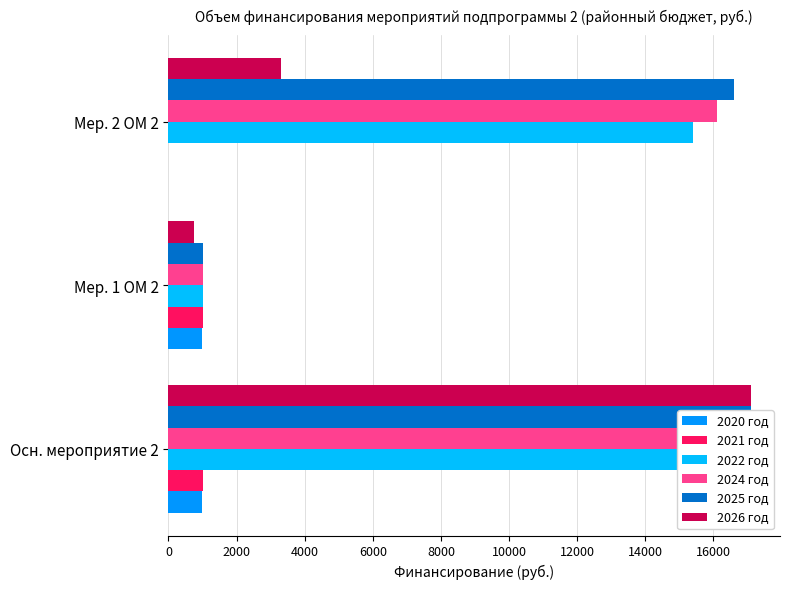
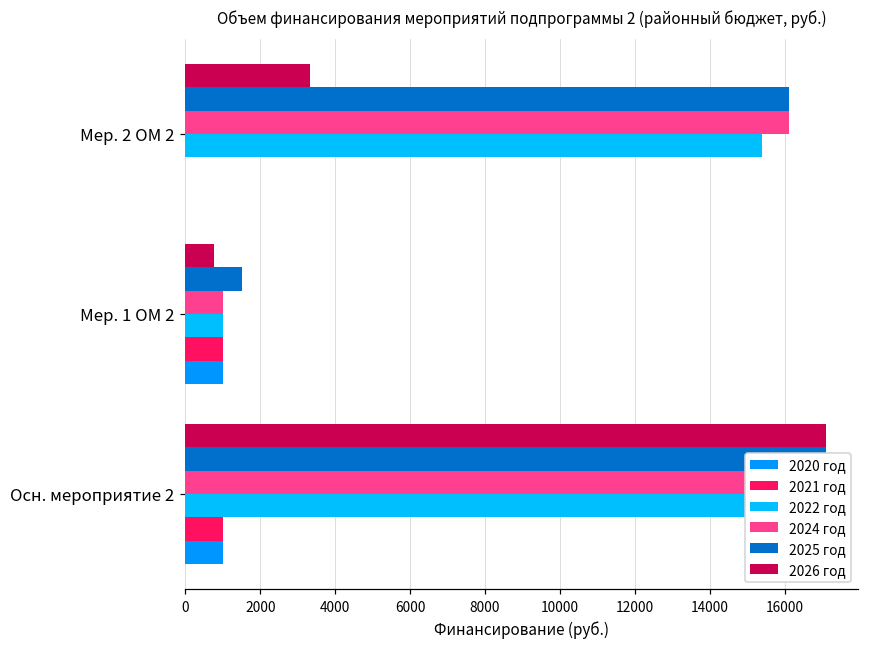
2025 год, Мер. 2 ОМ 2: 16600 -> 16100
2025 год, Мер. 1 ОМ 2: 1000 -> 1500
